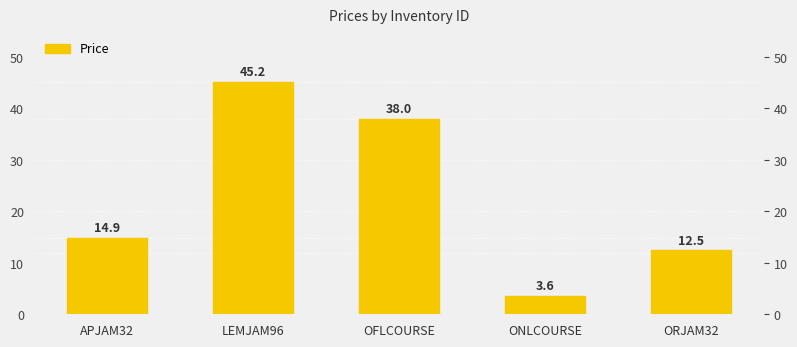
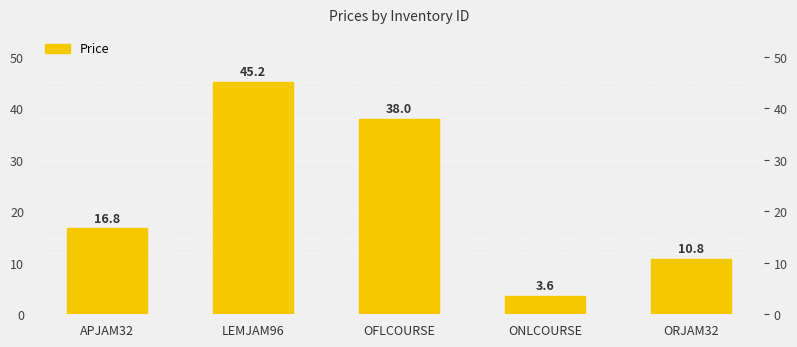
APJAM32: 14.9 -> 16.8
ORJAM32: 12.5 -> 10.8
